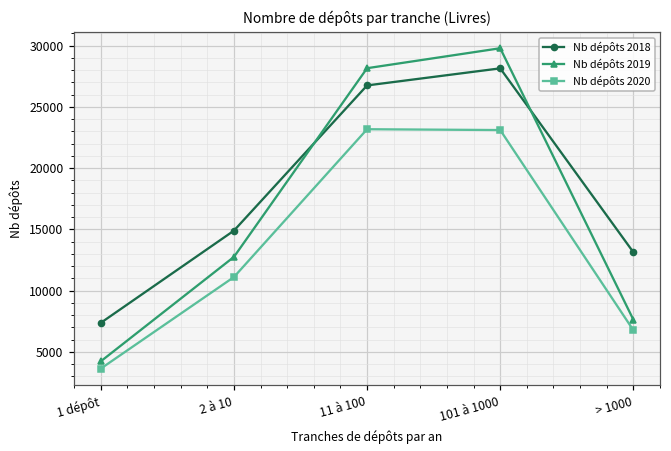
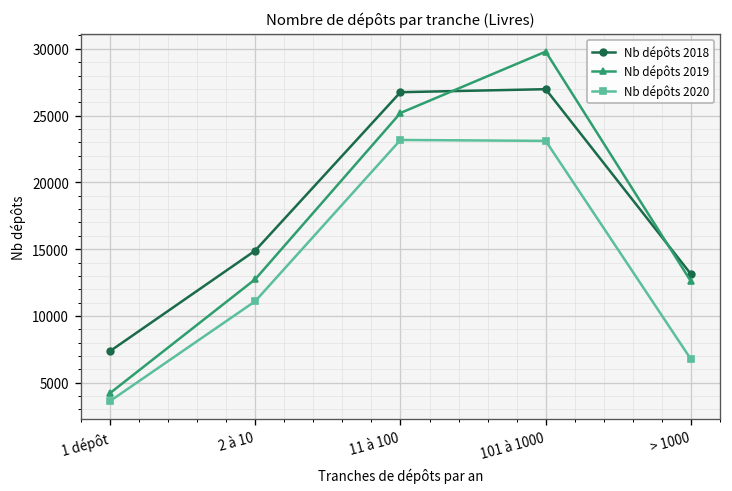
Nb dépôts 2019, 11 à 100: 28200 -> 25200
Nb dépôts 2018, 101 à 1000: 28200 -> 27000
Nb dépôts 2019, > 1000: 7600 -> 12600
